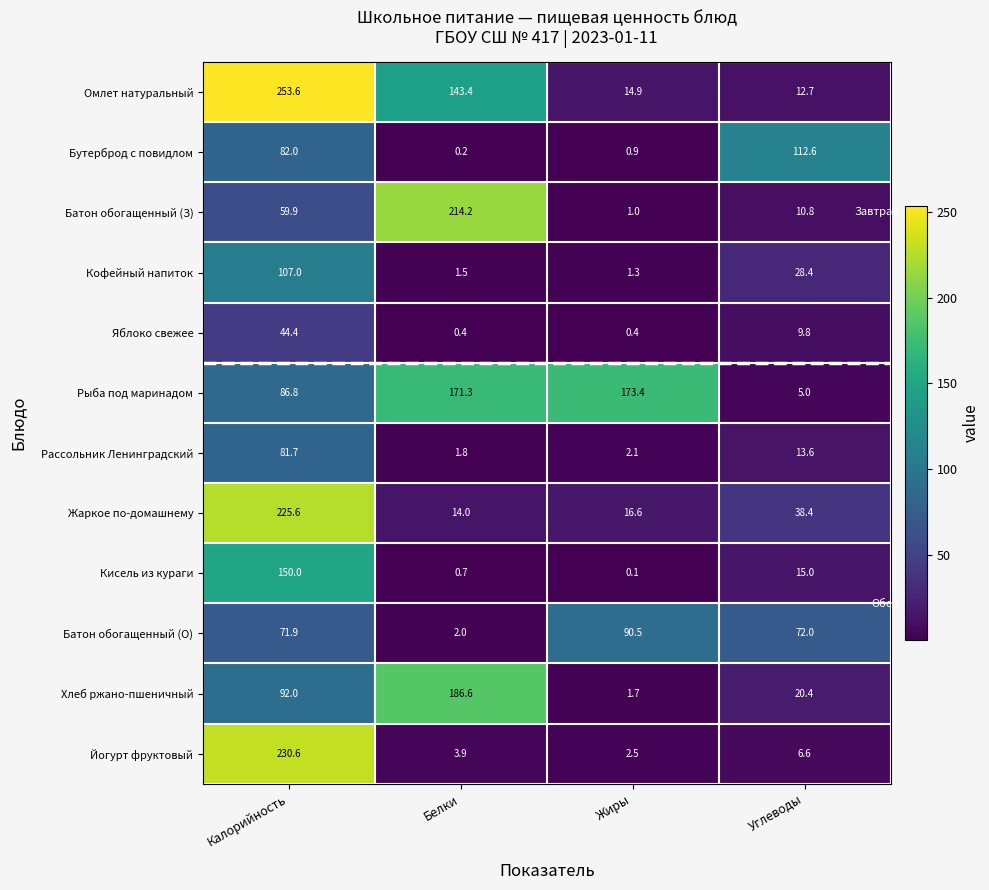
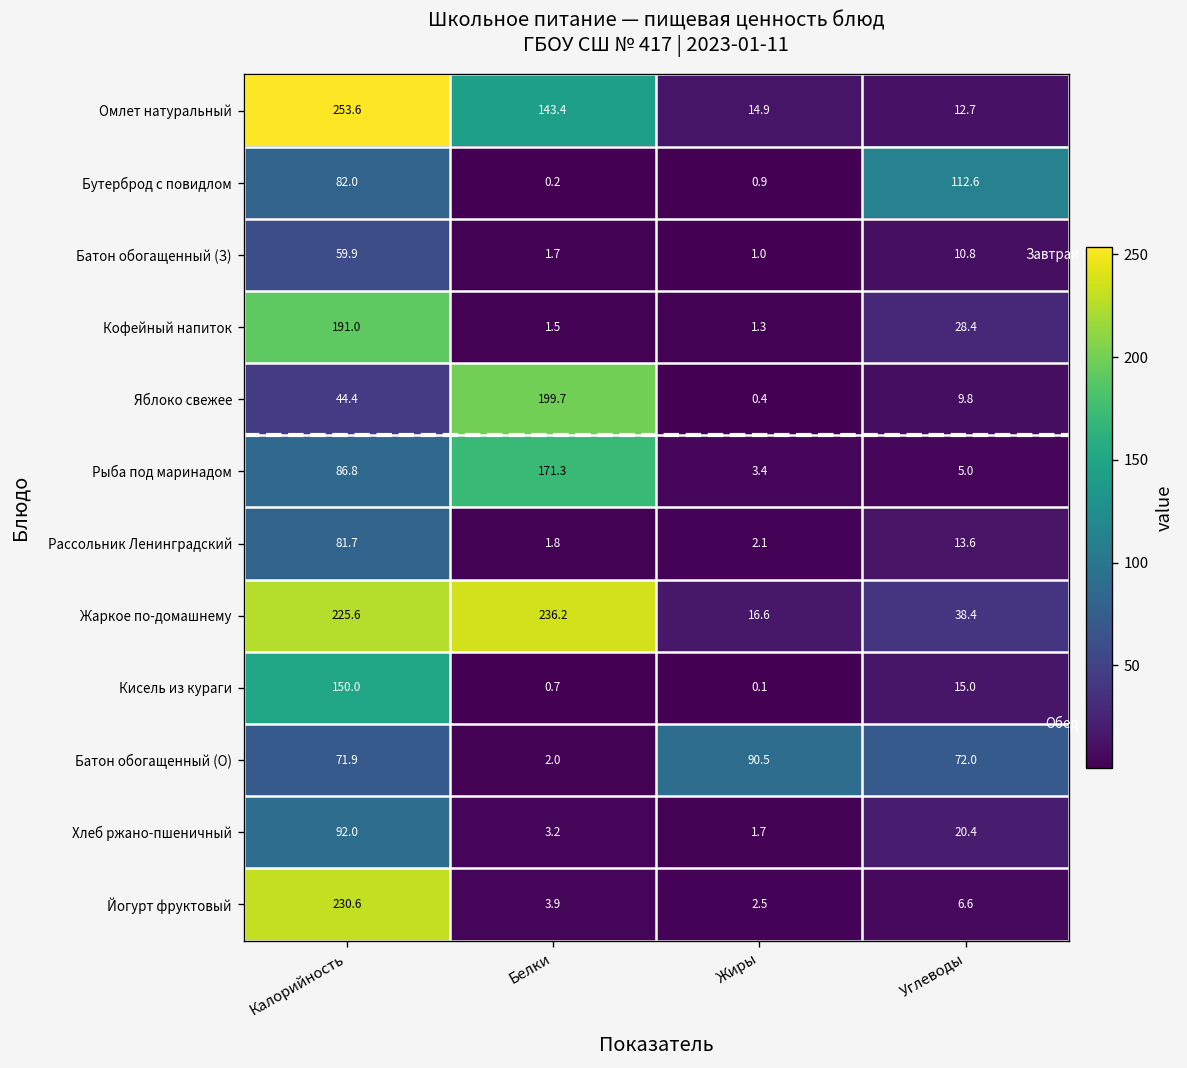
Батон обогащенный (З), Белки: 214.2 -> 1.7
Кофейный напиток, Калорийность: 107.0 -> 191.0
Яблоко свежее, Белки: 0.4 -> 199.7
Рыба под маринадом, Жиры: 173.4 -> 3.4
Жаркое по-домашнему, Белки: 14.0 -> 236.2
Хлеб ржано-пшеничный, Белки: 186.6 -> 3.2
